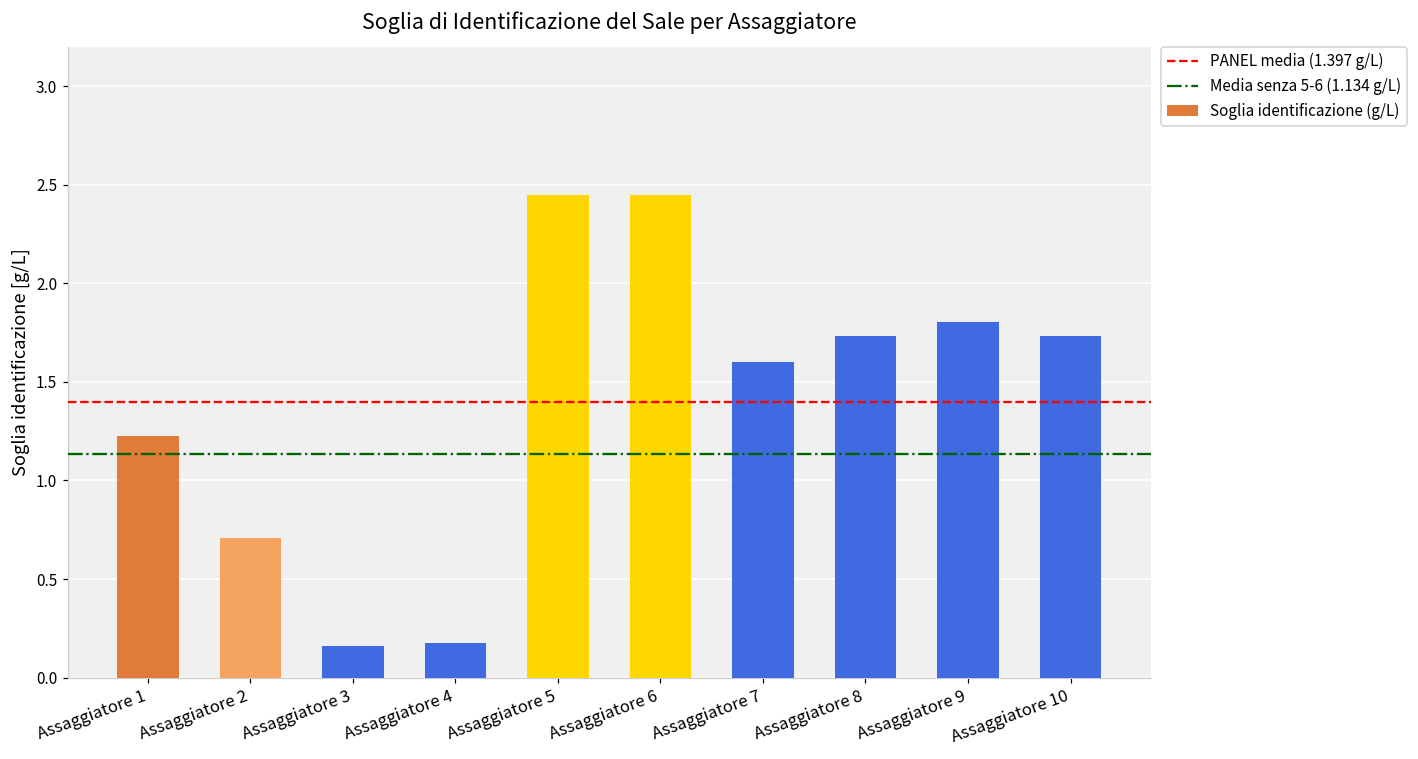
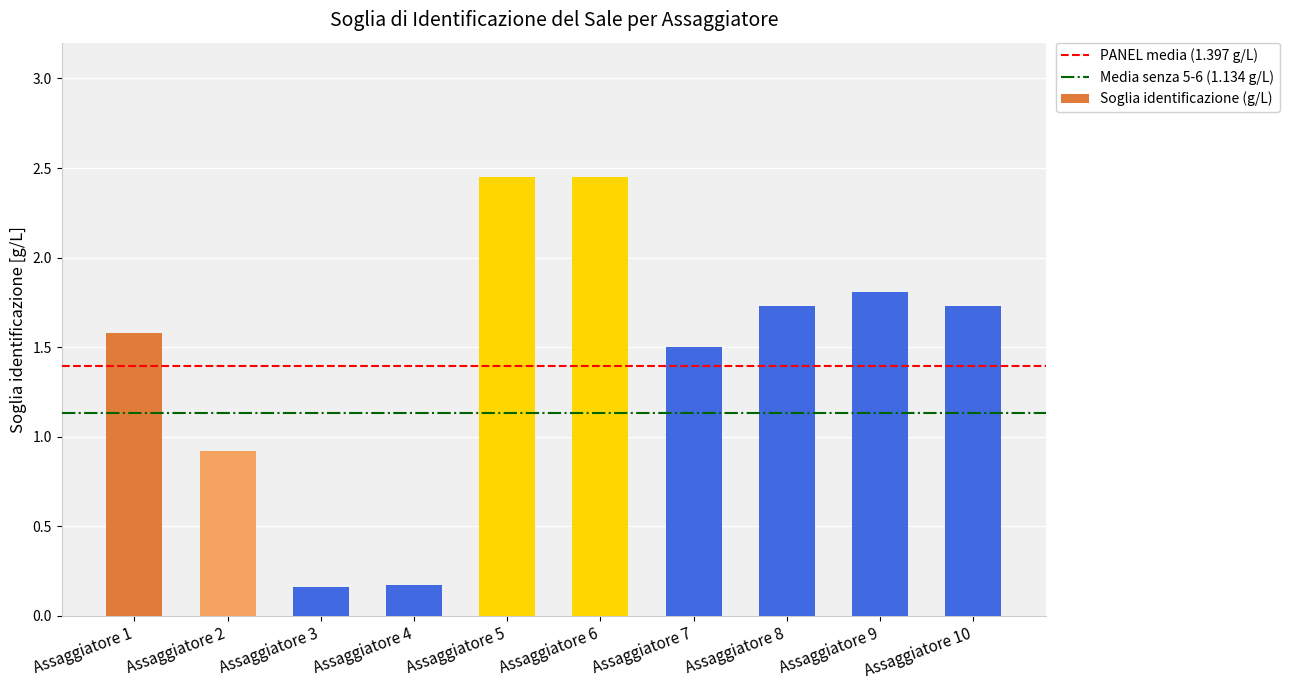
Assaggiatore 1: 1.22 -> 1.58
Assaggiatore 2: 0.71 -> 0.92
Assaggiatore 7: 1.6 -> 1.5
